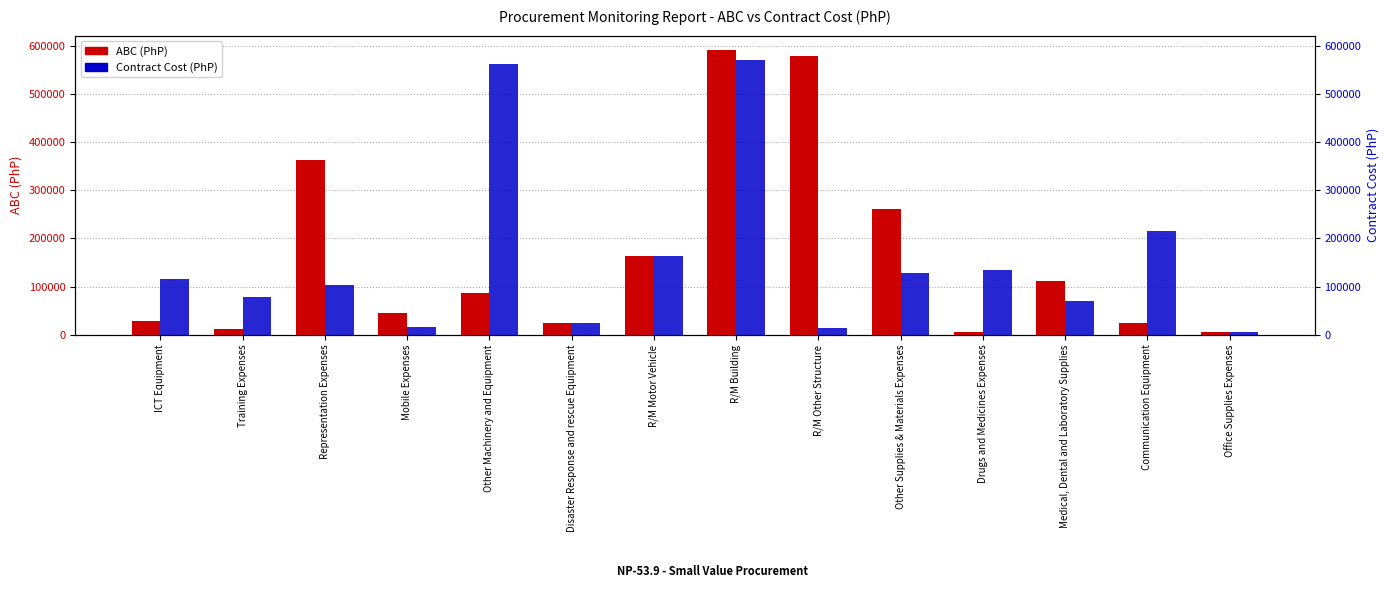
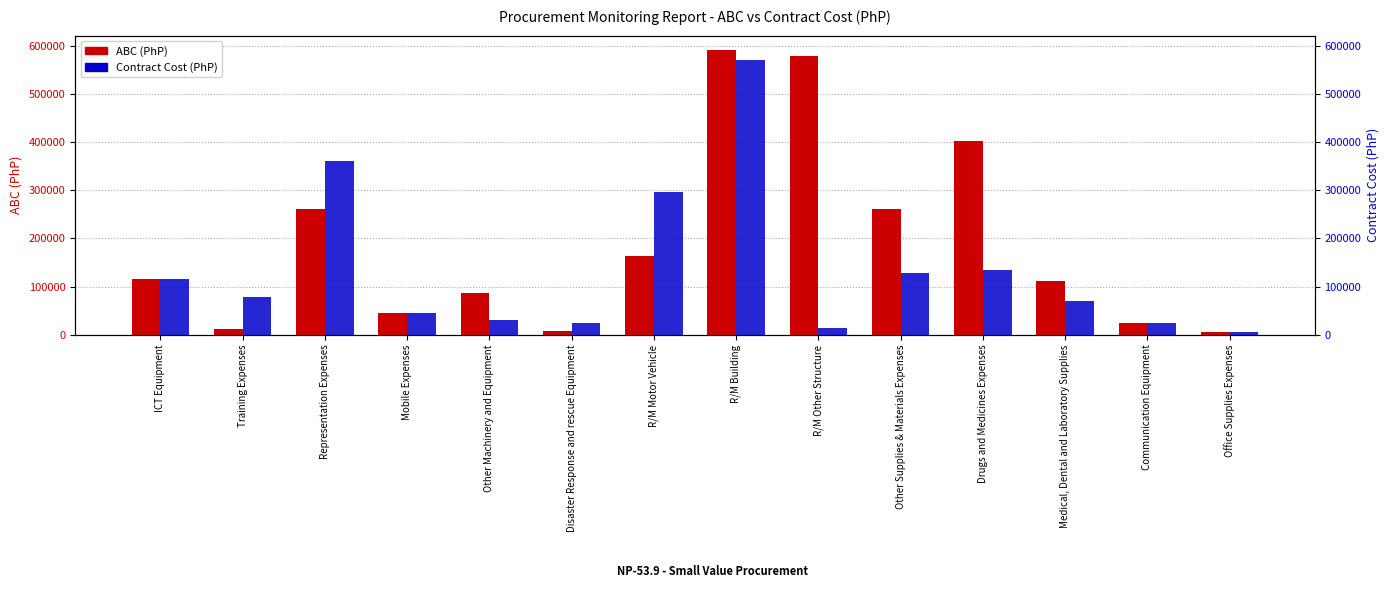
ABC (PhP), ICT Equipment: 30000 -> 120000
ABC (PhP), Representation Expenses: 360000 -> 260000
Contract Cost (PhP), Representation Expenses: 100000 -> 360000
Contract Cost (PhP), Mobile Expenses: 20000 -> 50000
Contract Cost (PhP), Other Machinery and Equipment: 560000 -> 30000
ABC (PhP), Disaster Response and rescue Equipment: 30000 -> 10000
Contract Cost (PhP), R/M Motor Vehicle: 160000 -> 300000
ABC (PhP), Drugs and Medicines Expenses: 10000 -> 400000
Contract Cost (PhP), Communication Equipment: 210000 -> 20000
